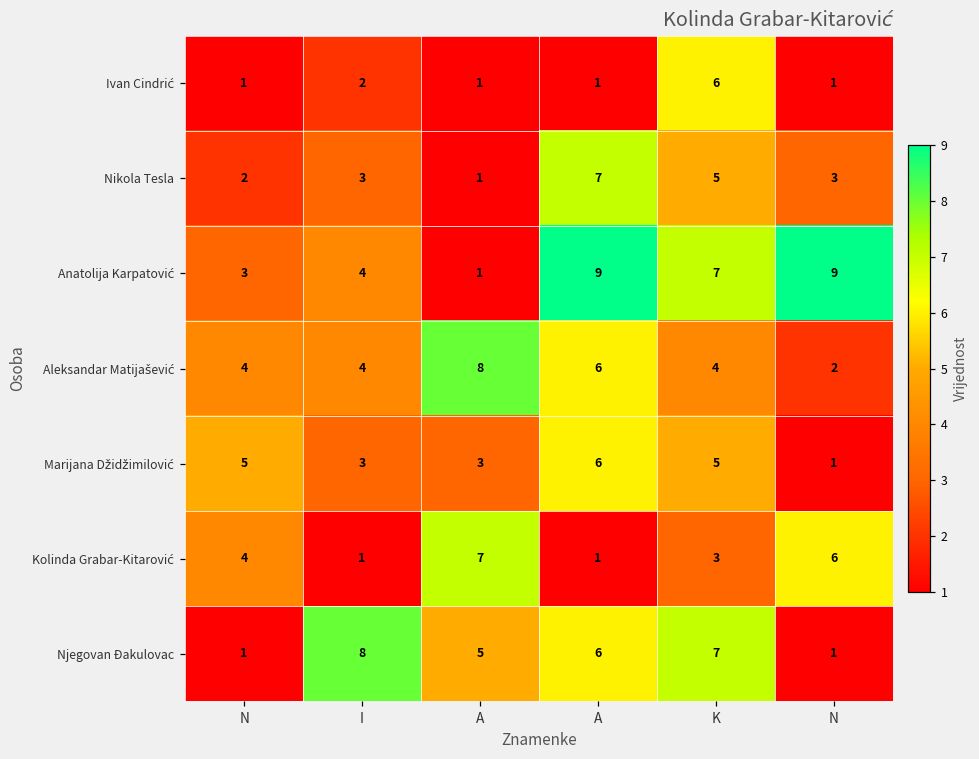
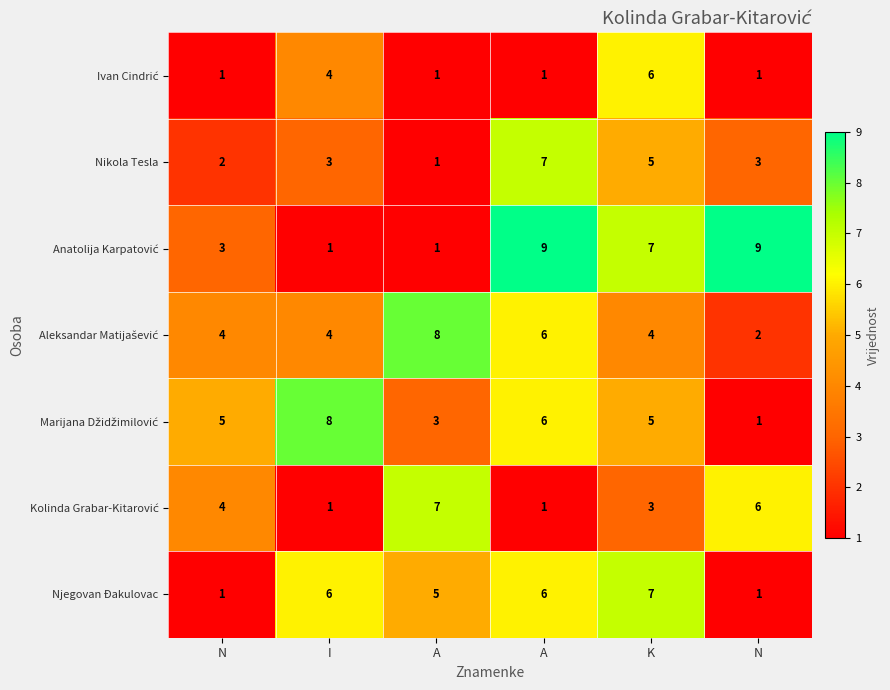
Ivan Cindrić, I: 2 -> 4
Anatolija Karpatović, I: 4 -> 1
Marijana Džidžimilović, I: 3 -> 8
Njegovan Đakulovac, I: 8 -> 6
